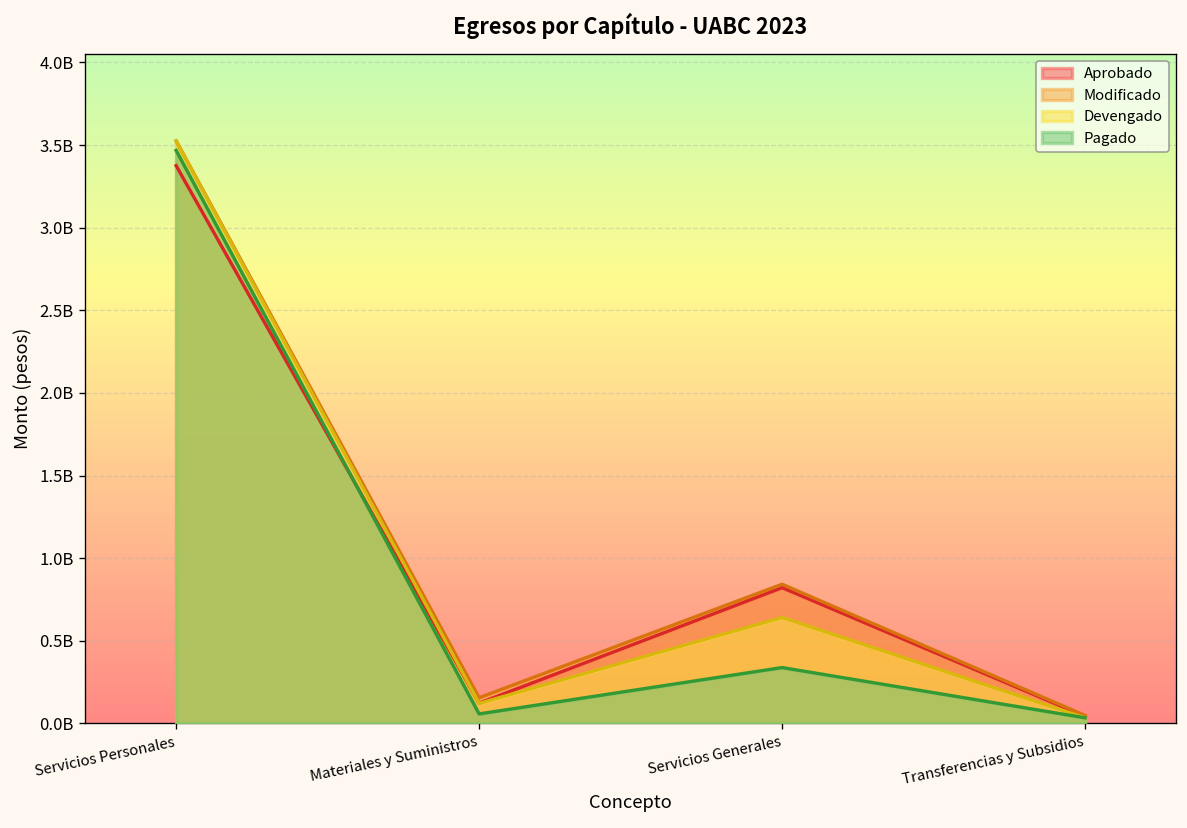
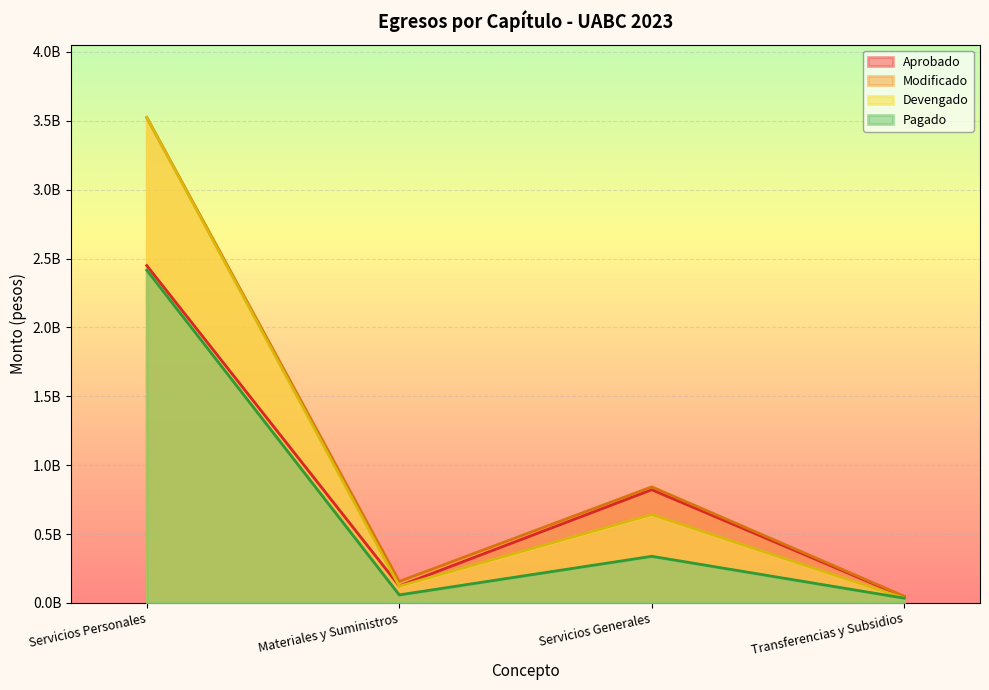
Aprobado, Servicios Personales: 3380000000 -> 2450000000
Pagado, Servicios Personales: 3470000000 -> 2420000000
